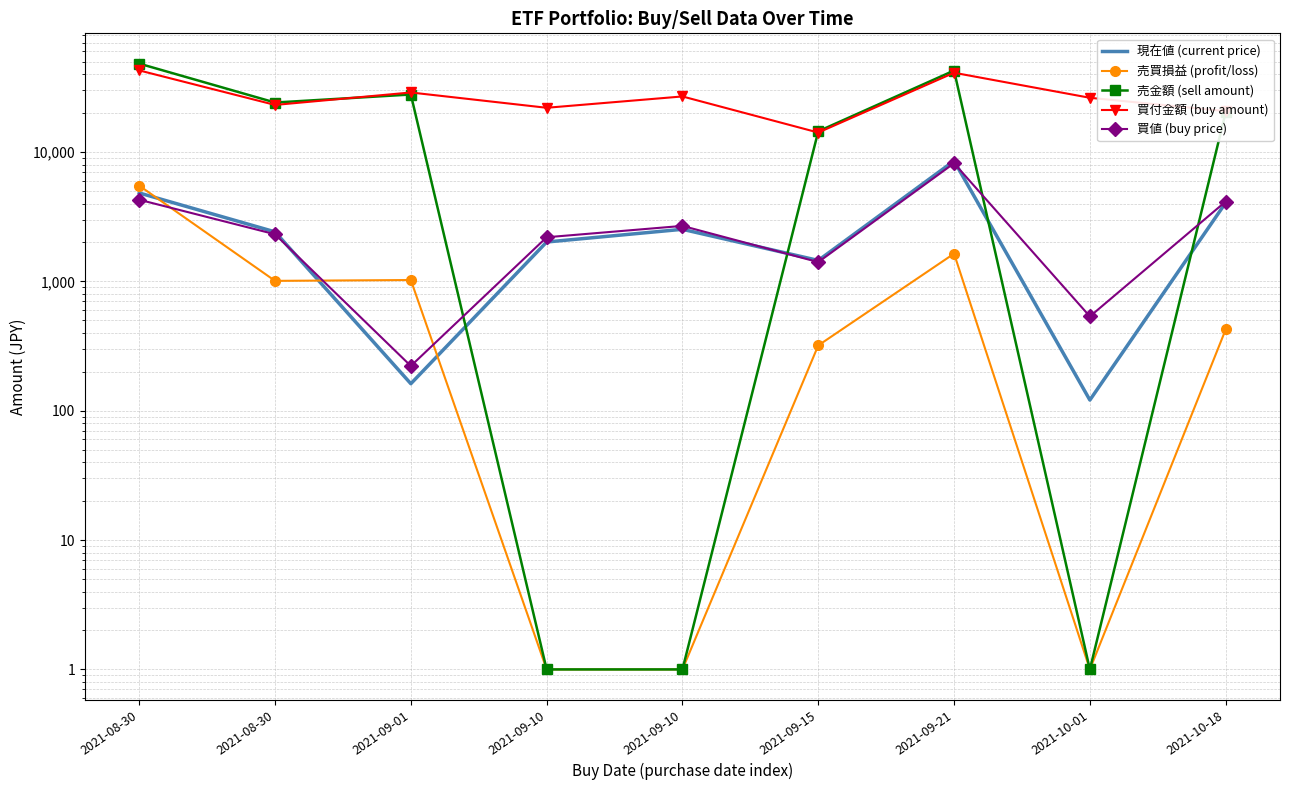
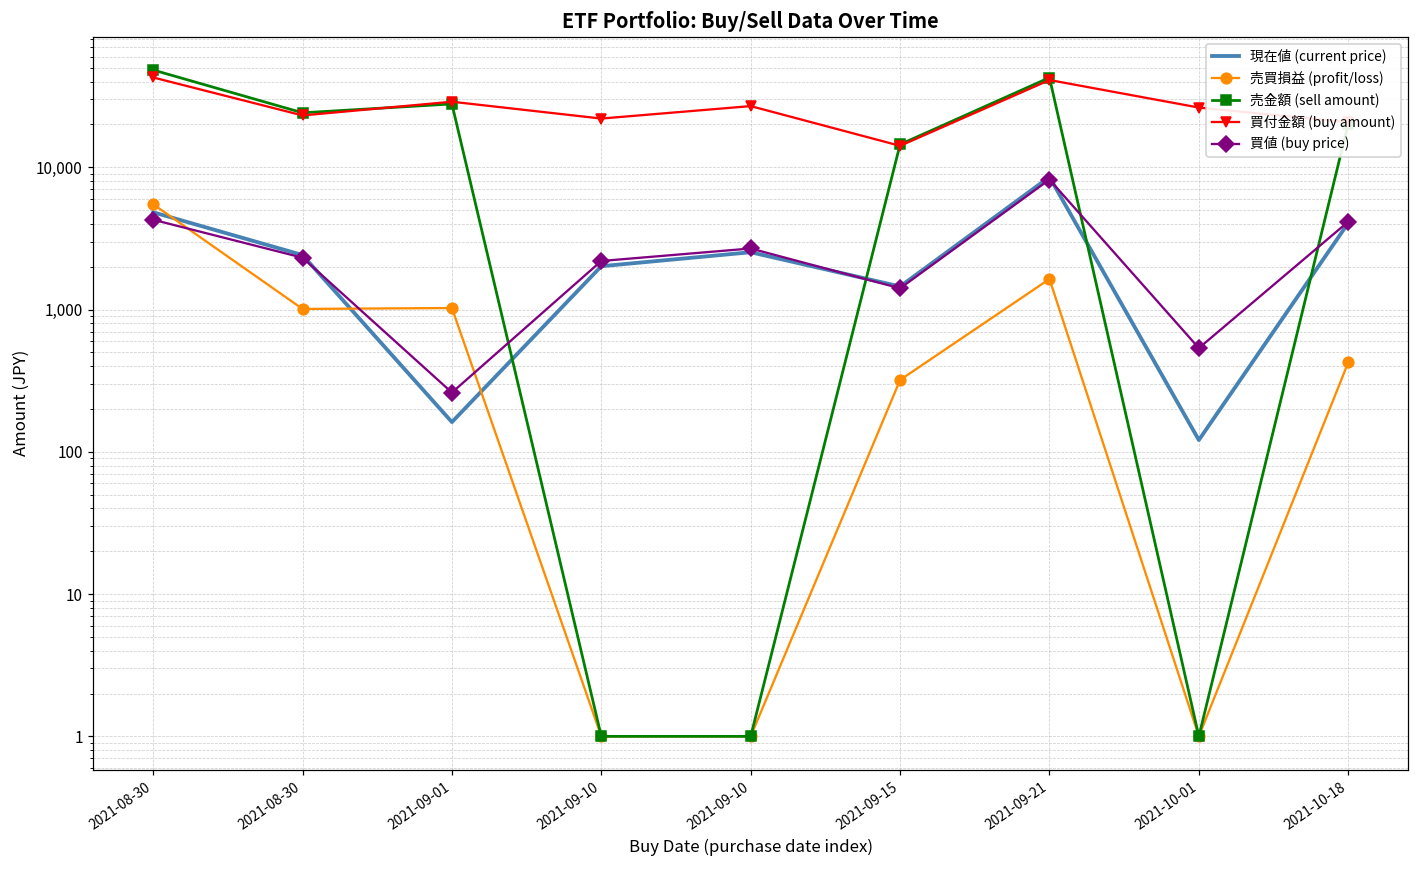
買値 (buy price), 2021-09-01: 220 -> 260
